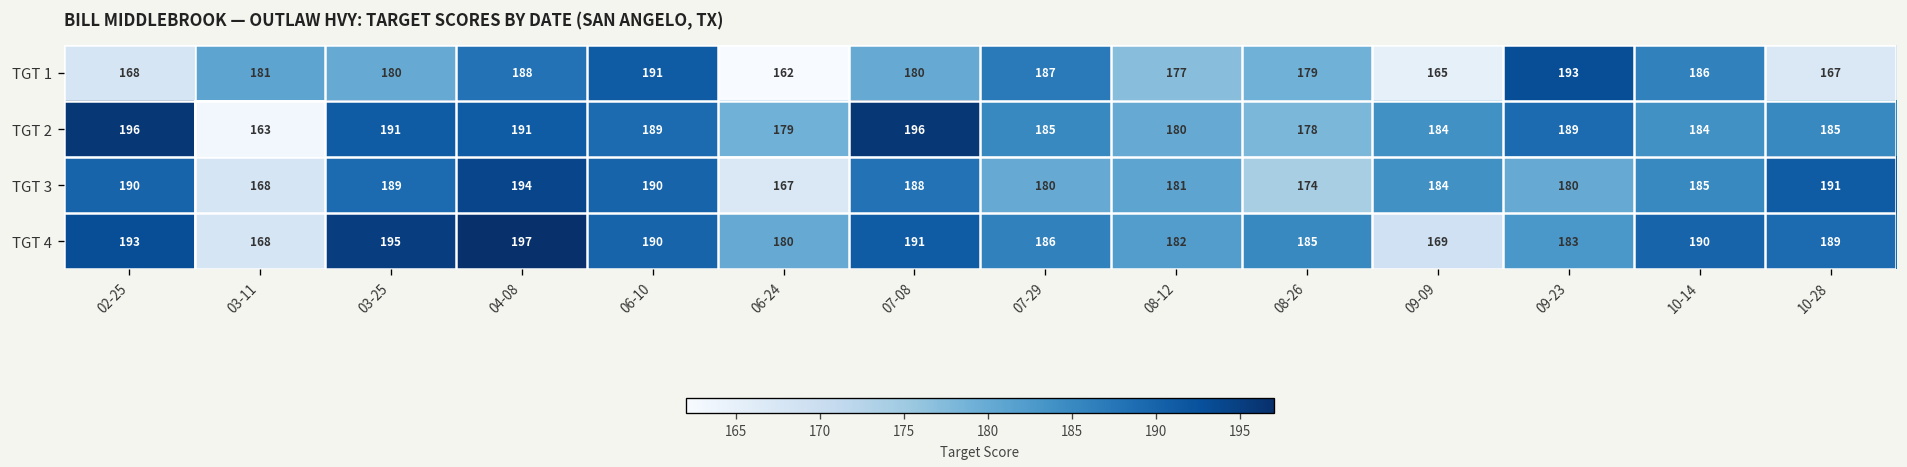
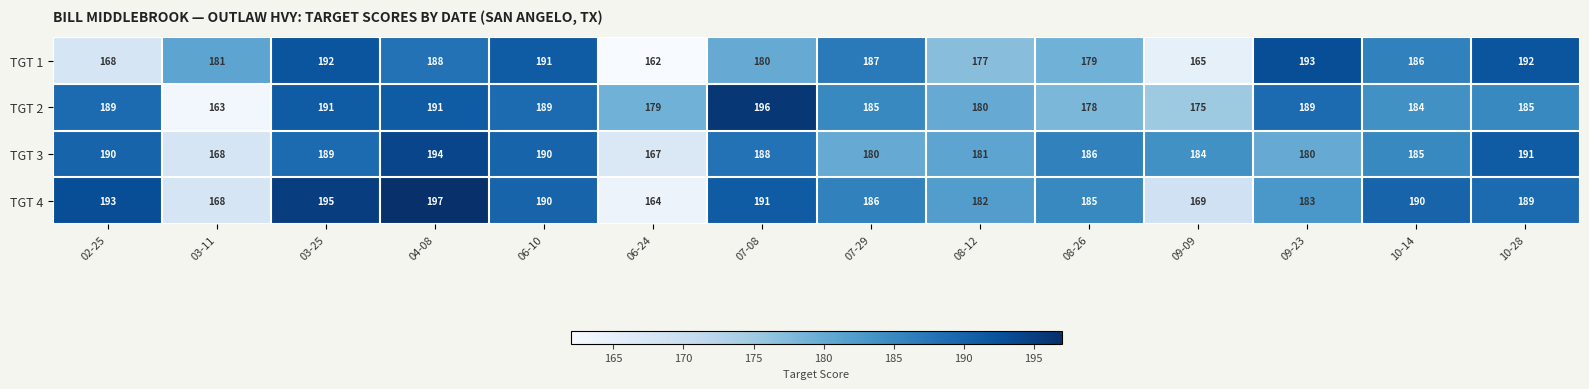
TGT 1, 03-25: 180 -> 192
TGT 1, 10-28: 167 -> 192
TGT 2, 02-25: 196 -> 189
TGT 2, 09-09: 184 -> 175
TGT 3, 08-26: 174 -> 186
TGT 4, 06-24: 180 -> 164
